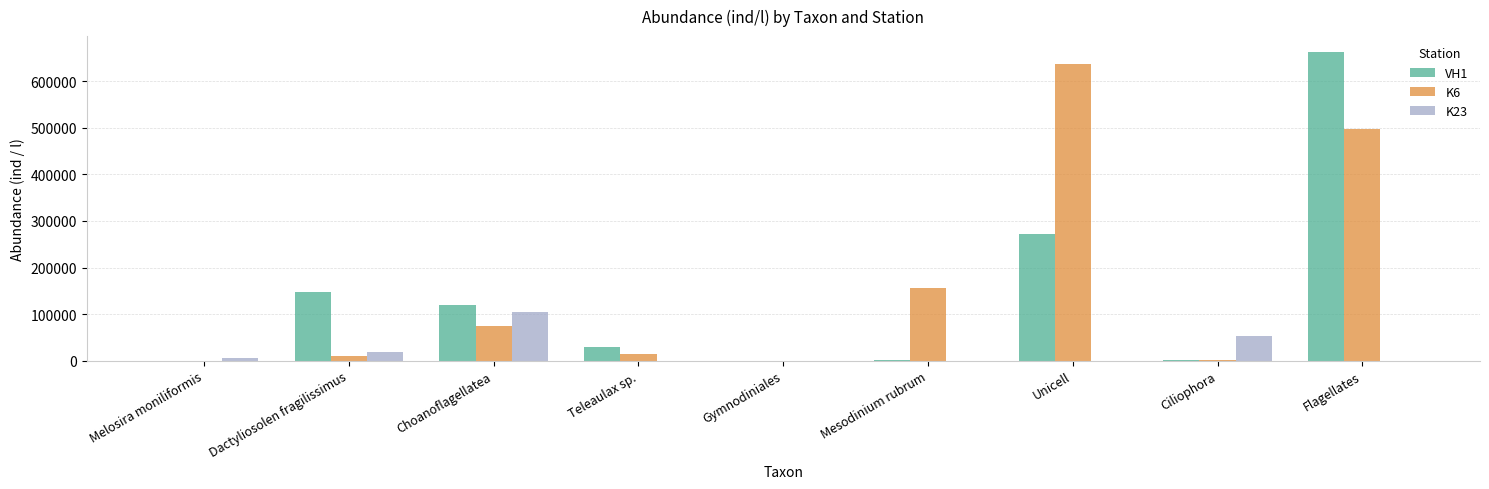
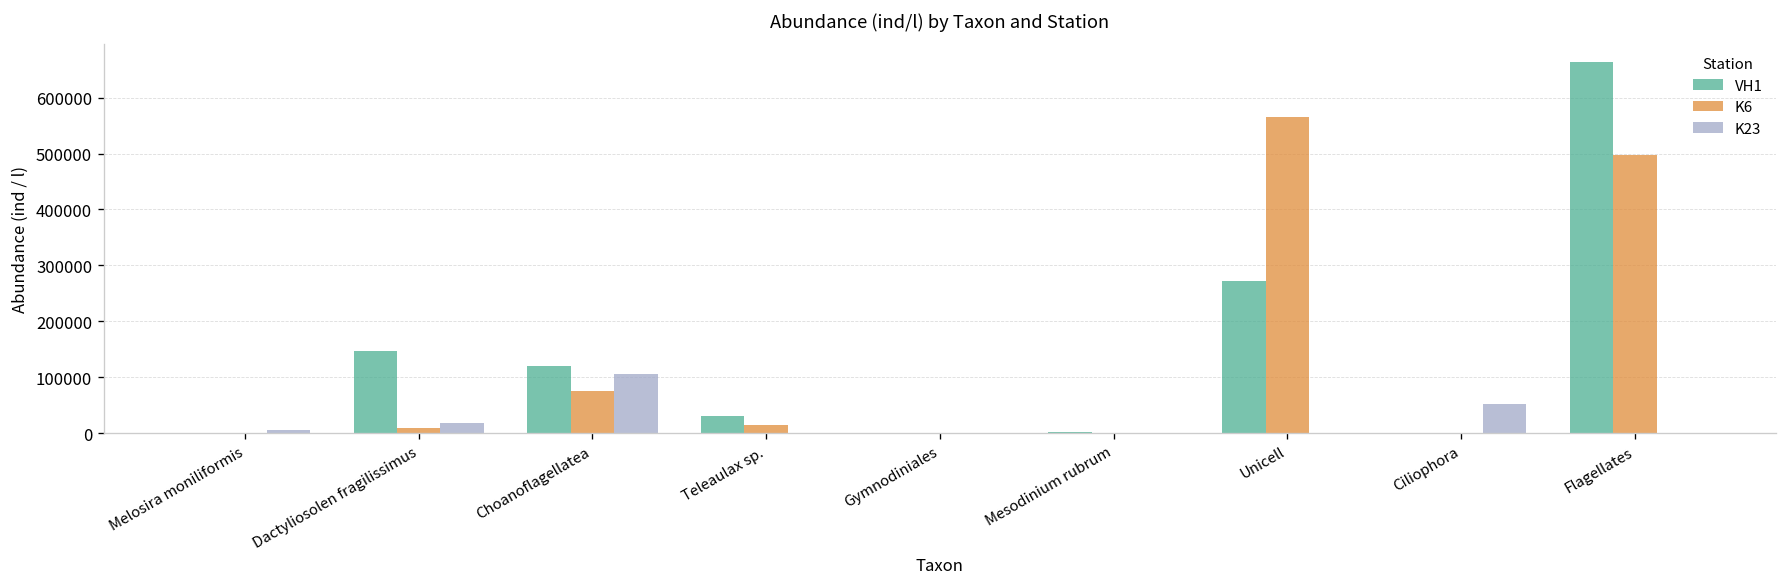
K6, Mesodinium rubrum: 160000 -> 0
K6, Unicell: 640000 -> 570000
